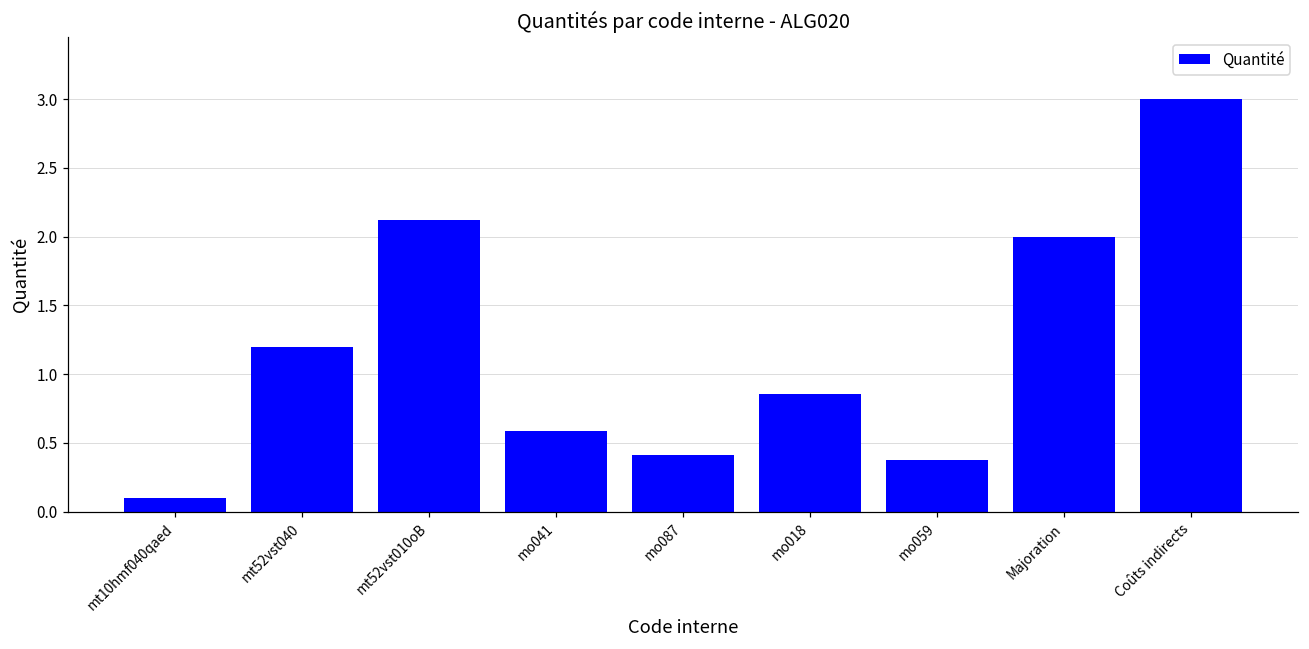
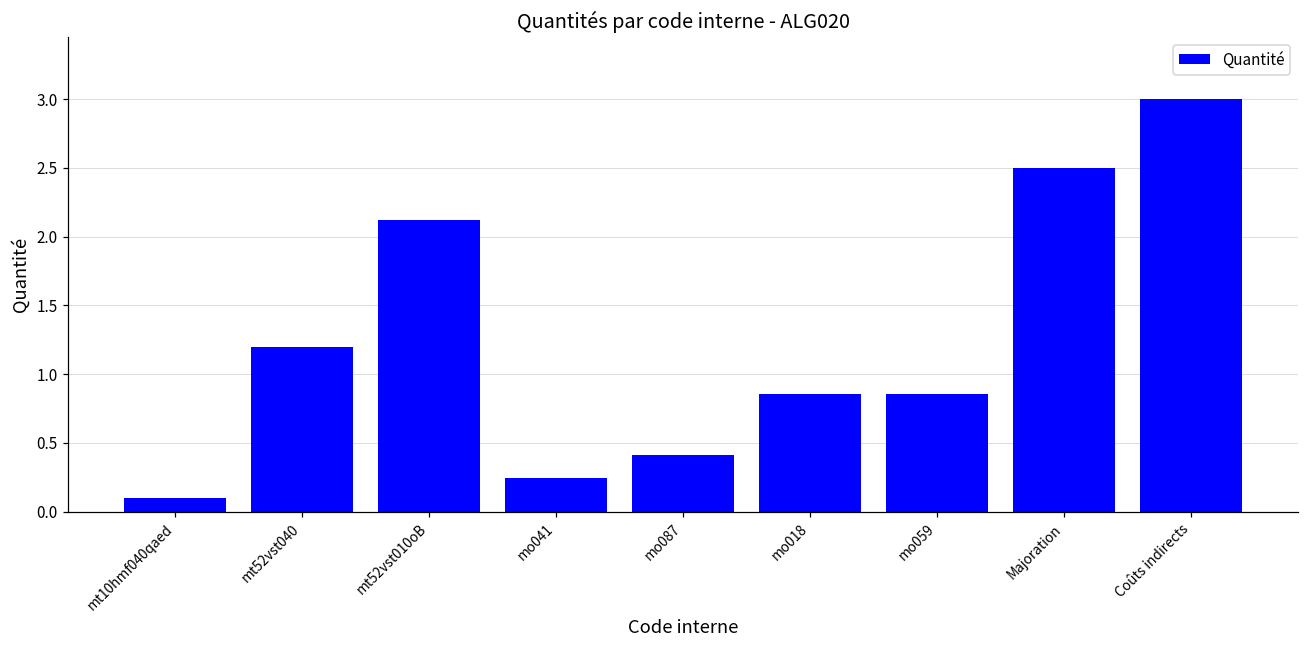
mo041: 0.59 -> 0.25
mo059: 0.37 -> 0.86
Majoration: 2.0 -> 2.5
